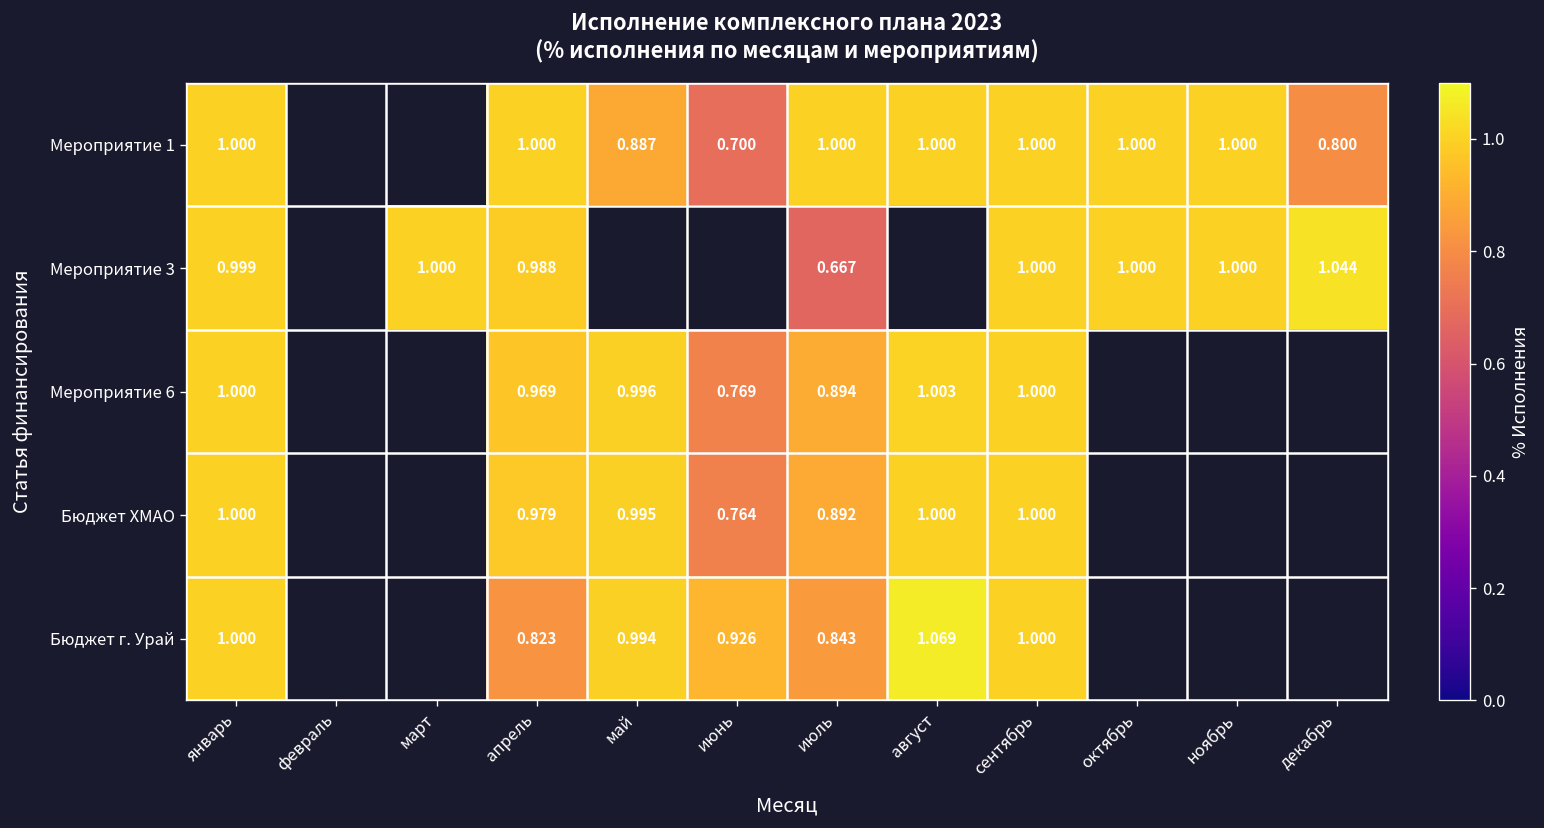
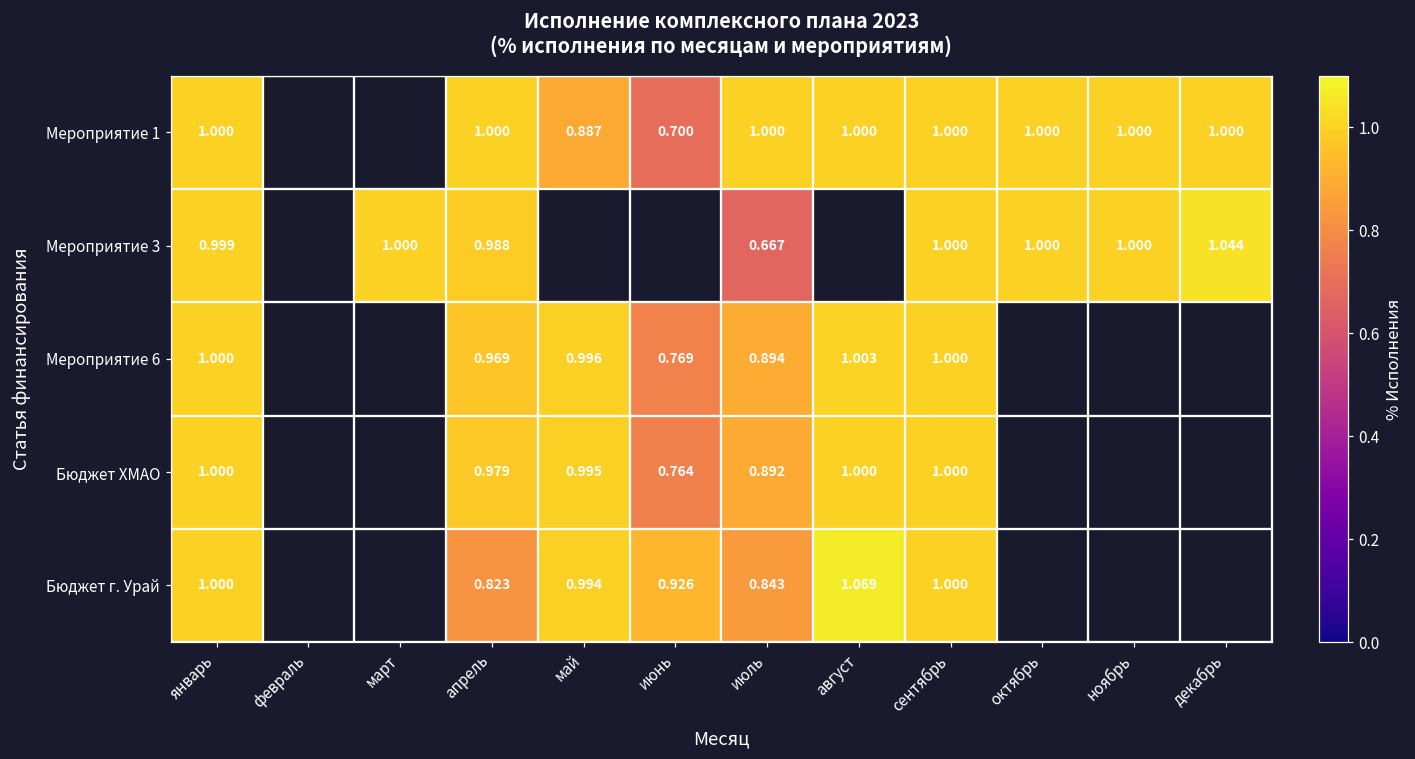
Мероприятие 1, декабрь: 0.800 -> 1.000
